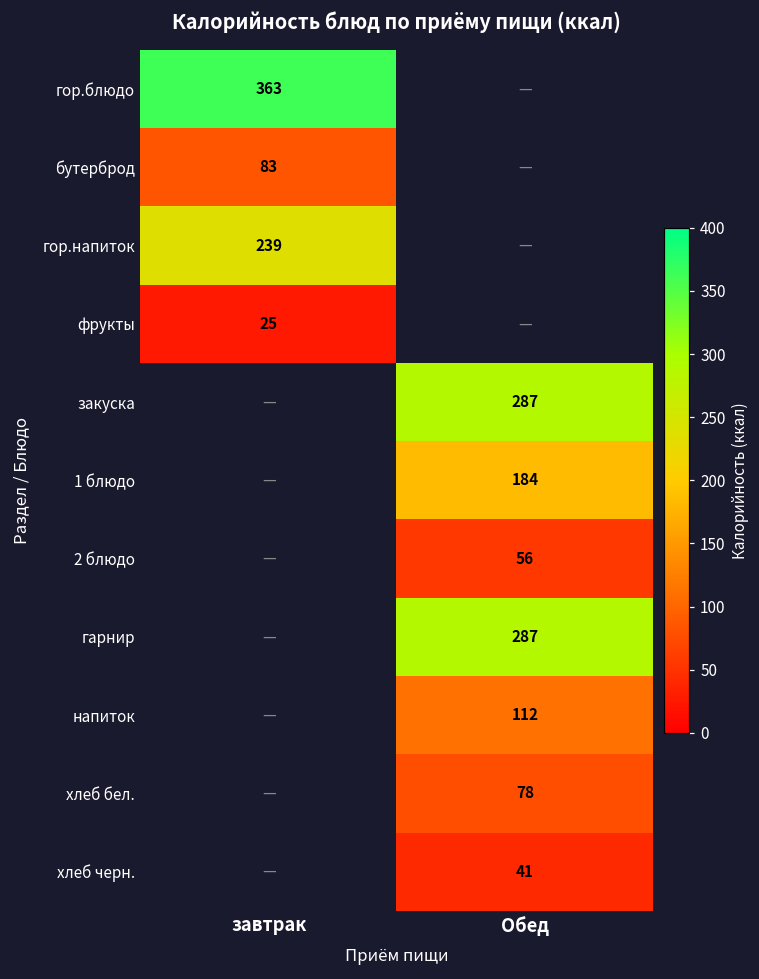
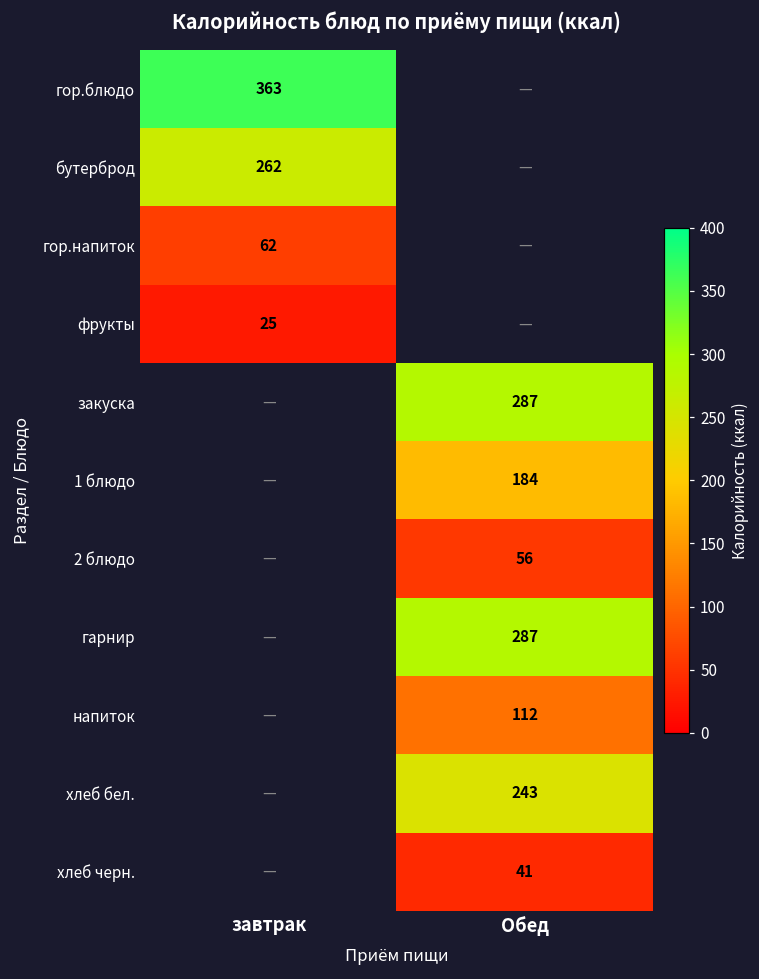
бутерброд, завтрак: 83 -> 262
гор.напиток, завтрак: 239 -> 62
хлеб бел., Обед: 78 -> 243
